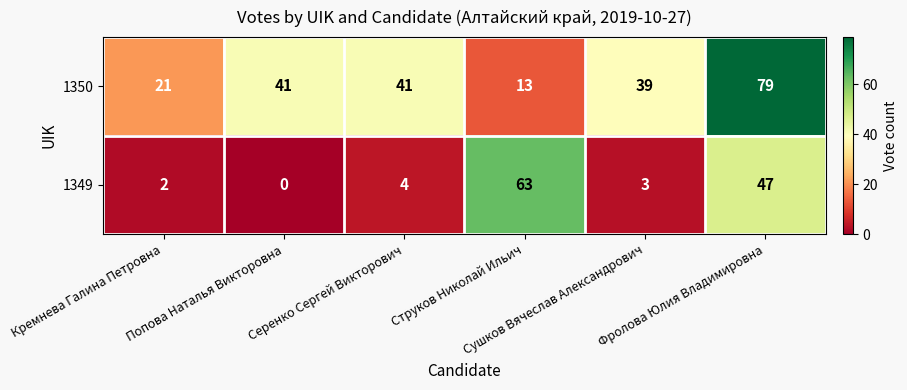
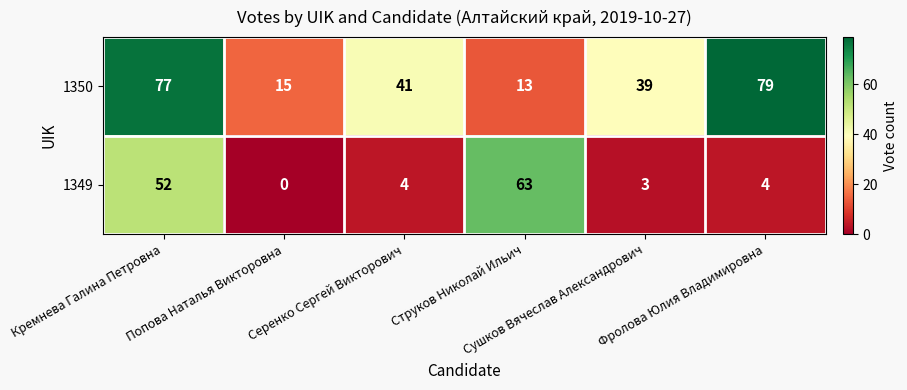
1350, Кремнева Галина Петровна: 21 -> 77
1350, Попова Наталья Викторовна: 41 -> 15
1349, Кремнева Галина Петровна: 2 -> 52
1349, Фролова Юлия Владимировна: 47 -> 4
